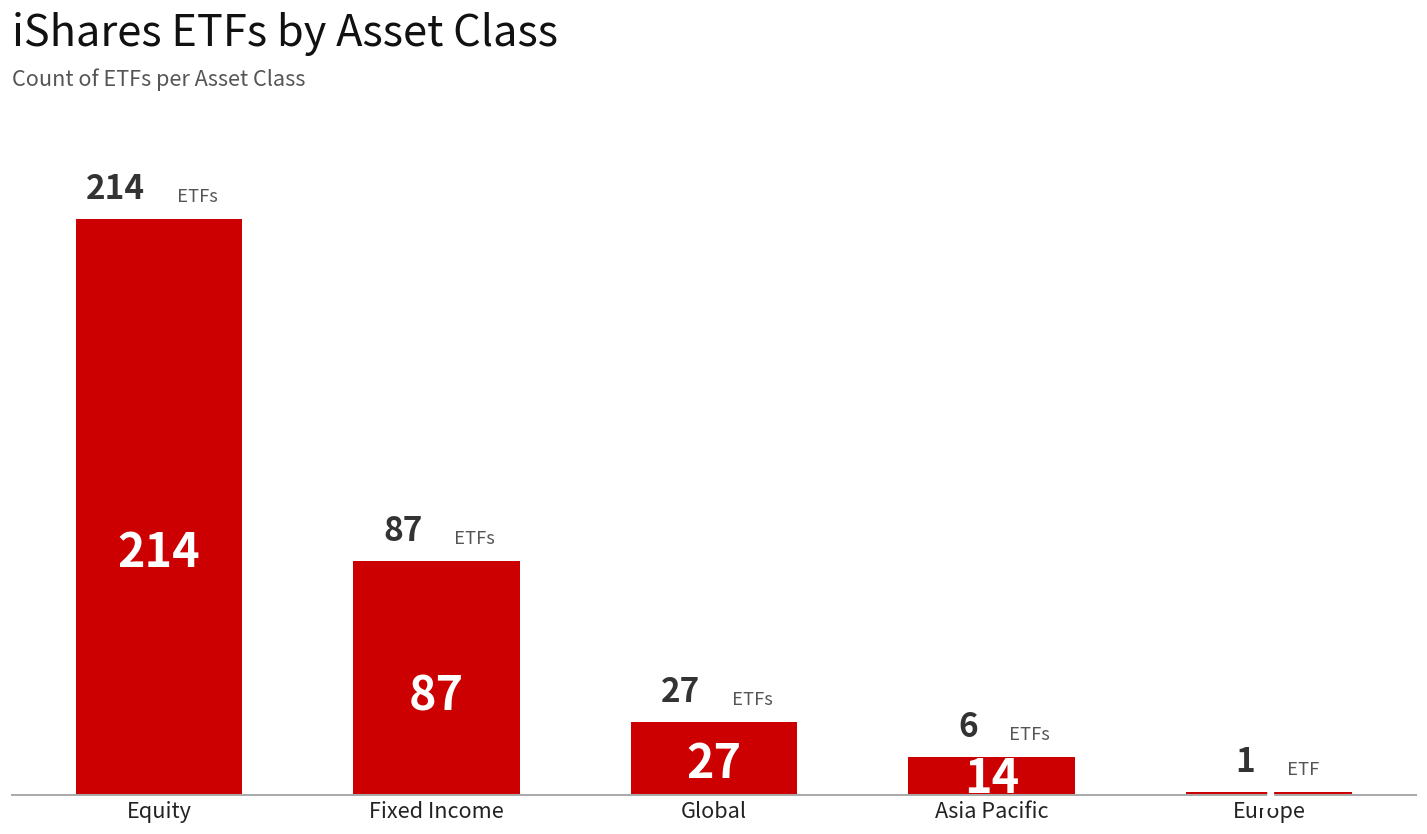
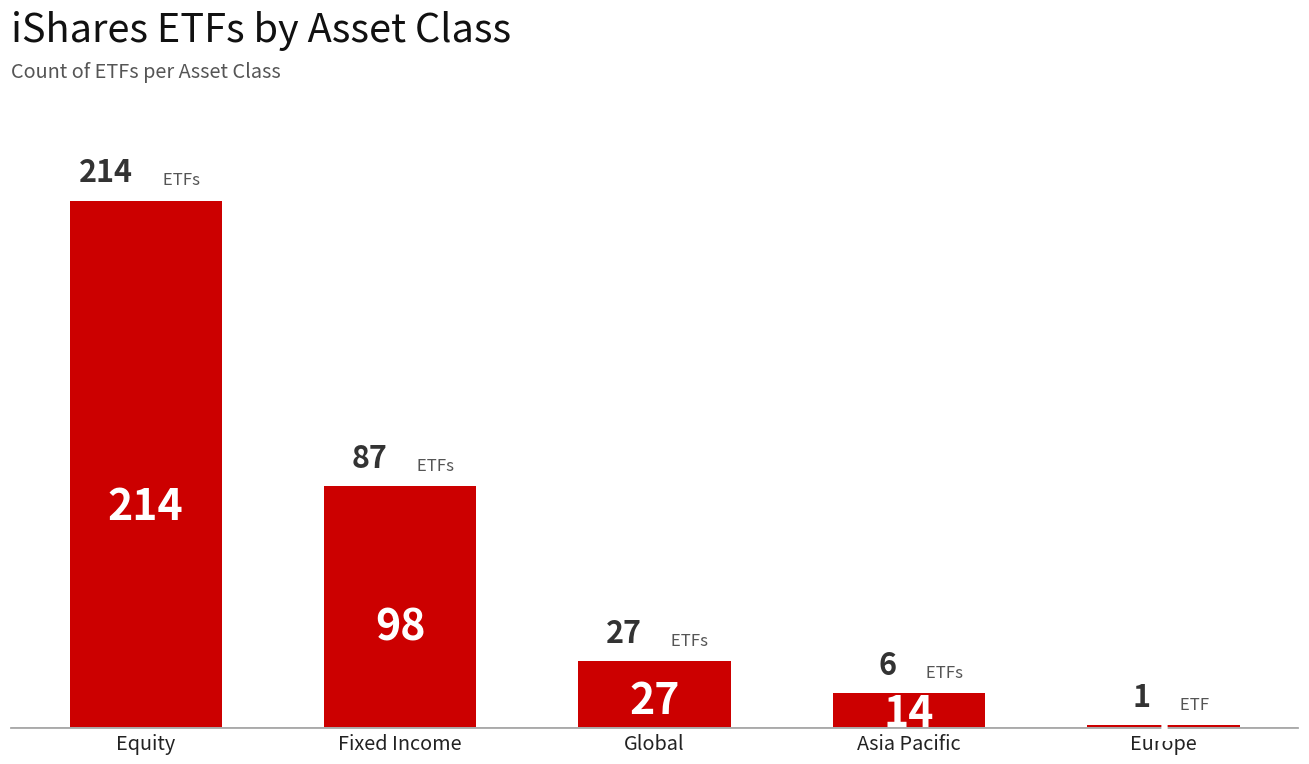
Fixed Income: 87 -> 98
